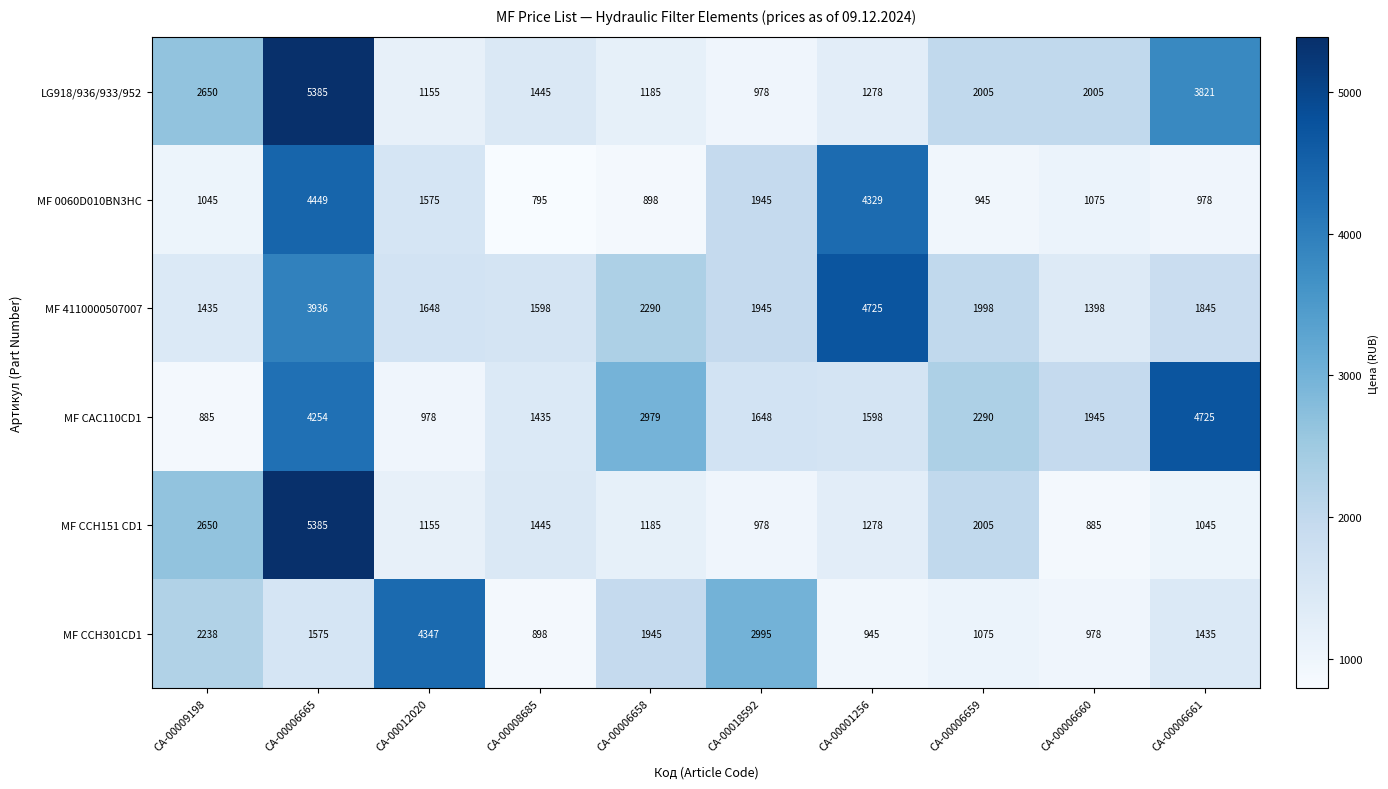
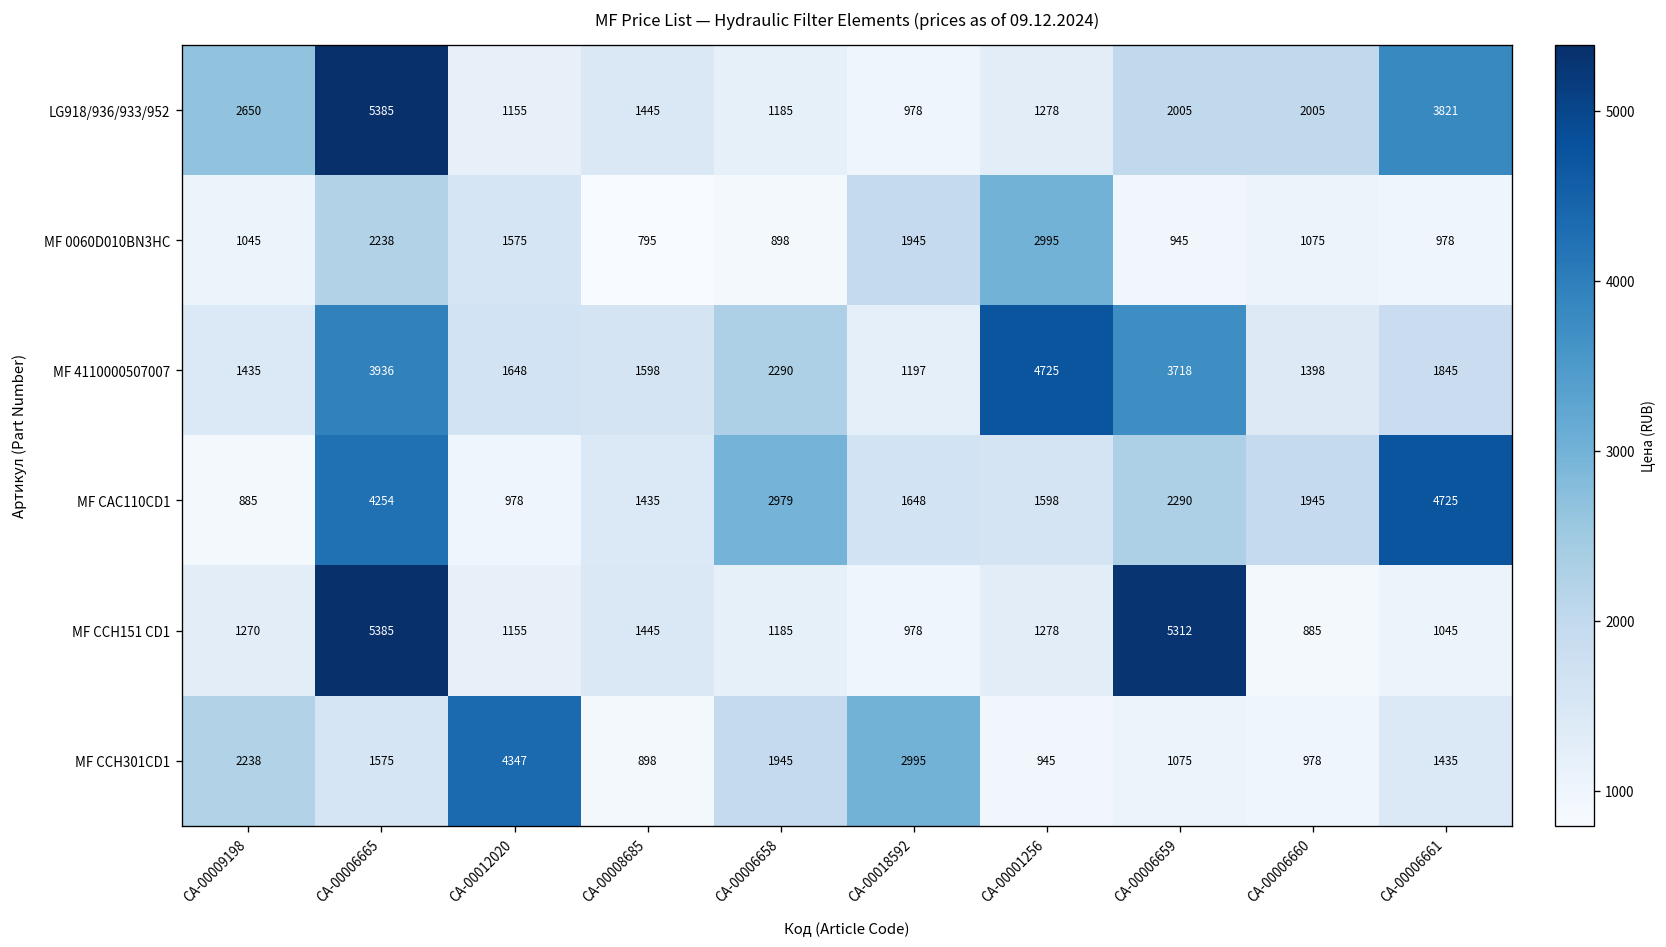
MF 0060D010BN3HC, СА-00006665: 4449 -> 2238
MF 0060D010BN3HC, СА-00001256: 4329 -> 2995
MF 4110000507007, СА-00018592: 1945 -> 1197
MF 4110000507007, СА-00006659: 1998 -> 3718
MF CCH151 CD1, СА-00009198: 2650 -> 1270
MF CCH151 CD1, СА-00006659: 2005 -> 5312
